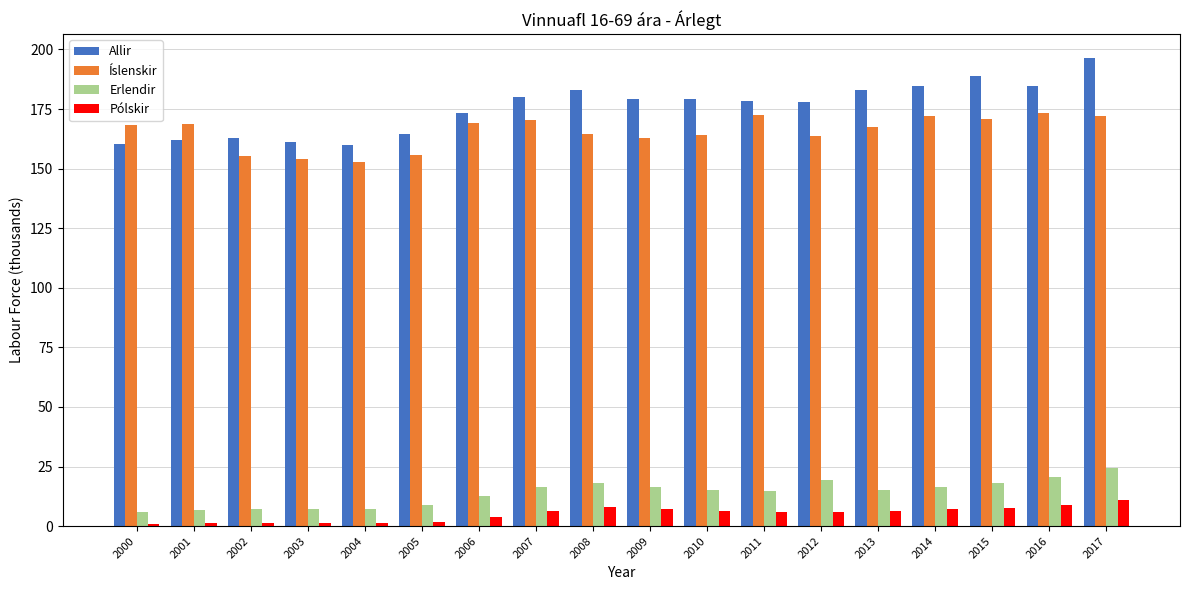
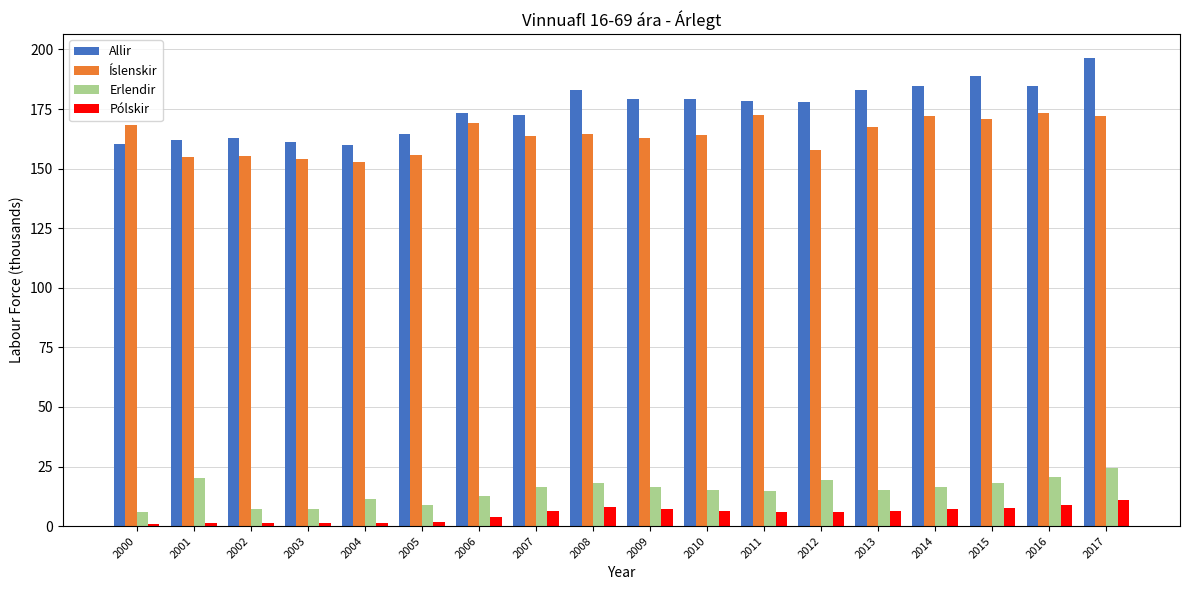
Íslenskir, 2001: 169 -> 155
Erlendir, 2001: 7 -> 20
Erlendir, 2004: 7 -> 11
Allir, 2007: 180 -> 172
Íslenskir, 2007: 170 -> 164
Íslenskir, 2012: 164 -> 158
